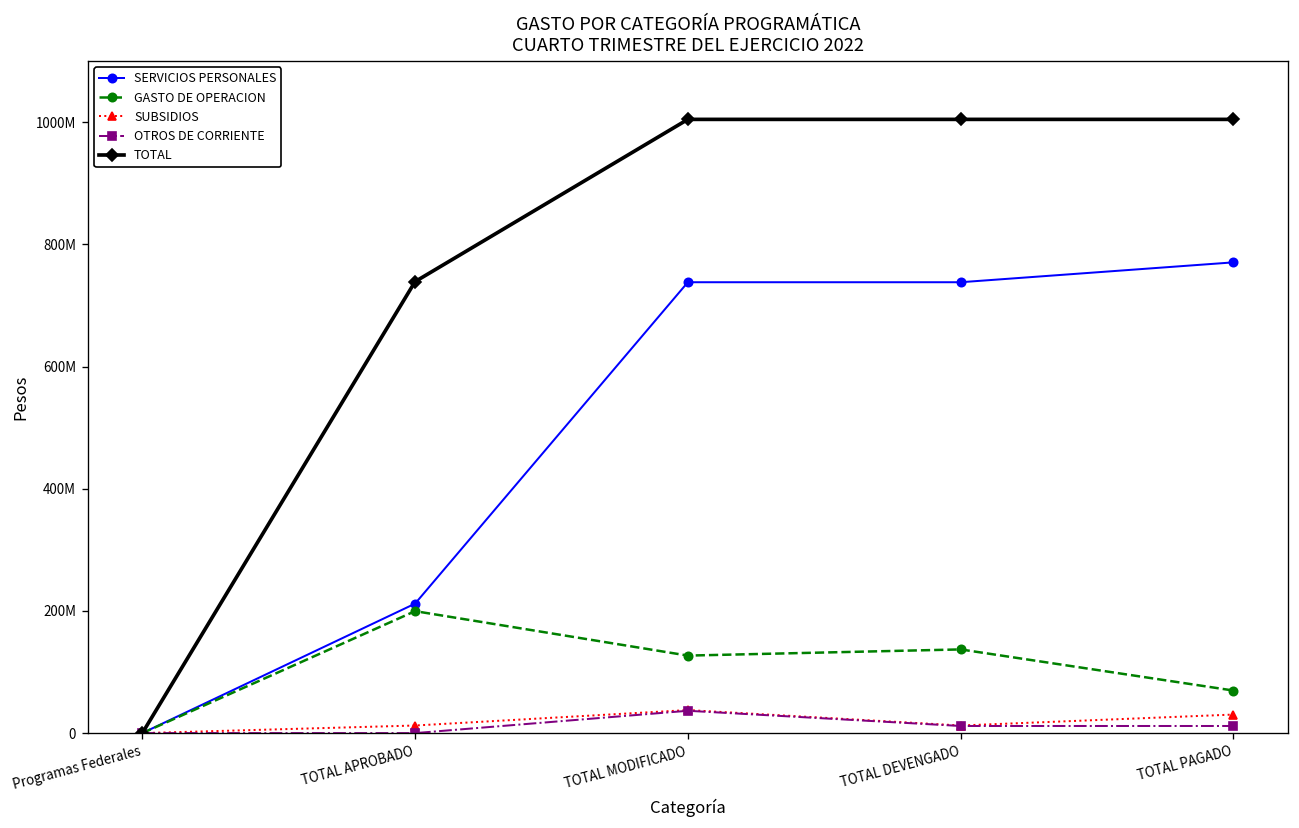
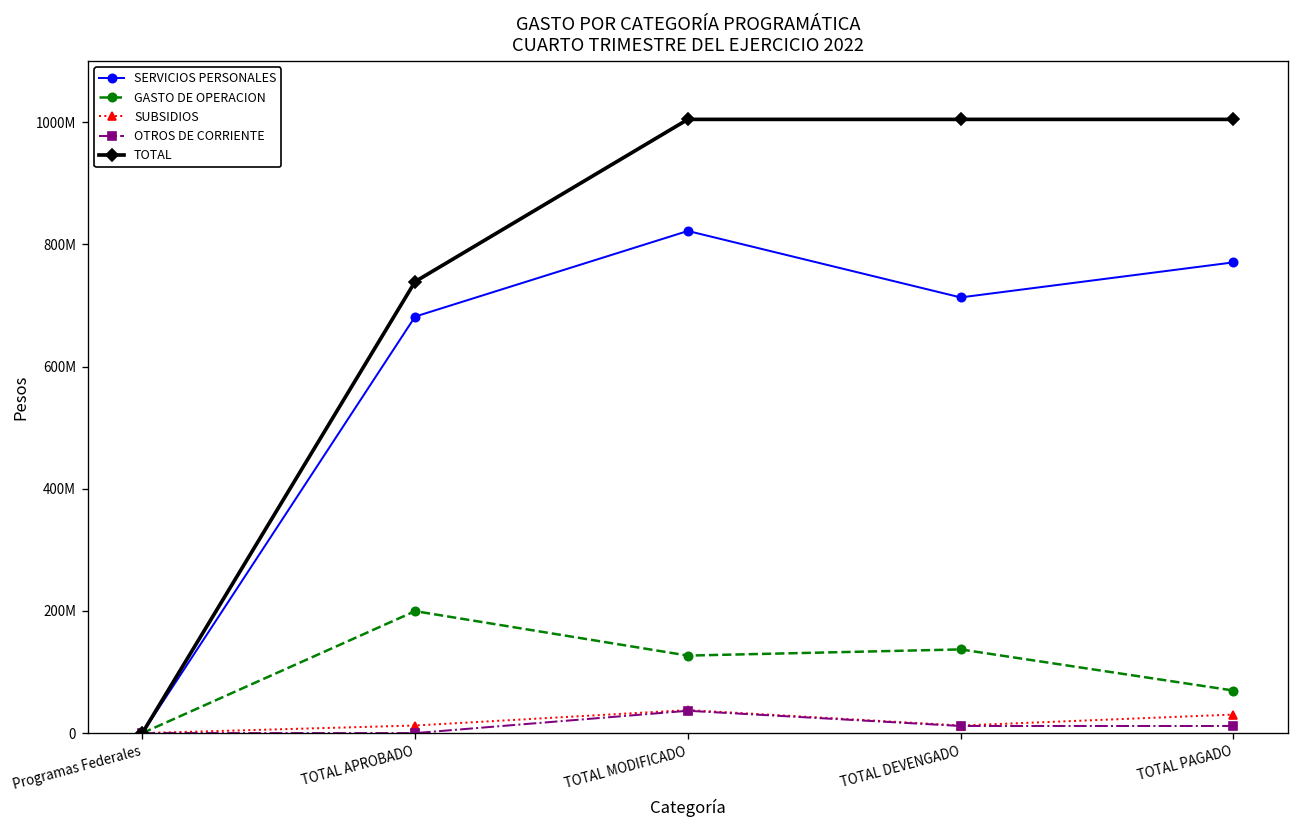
SERVICIOS PERSONALES, TOTAL APROBADO: 210000000 -> 680000000
SERVICIOS PERSONALES, TOTAL MODIFICADO: 740000000 -> 820000000
SERVICIOS PERSONALES, TOTAL DEVENGADO: 740000000 -> 710000000
